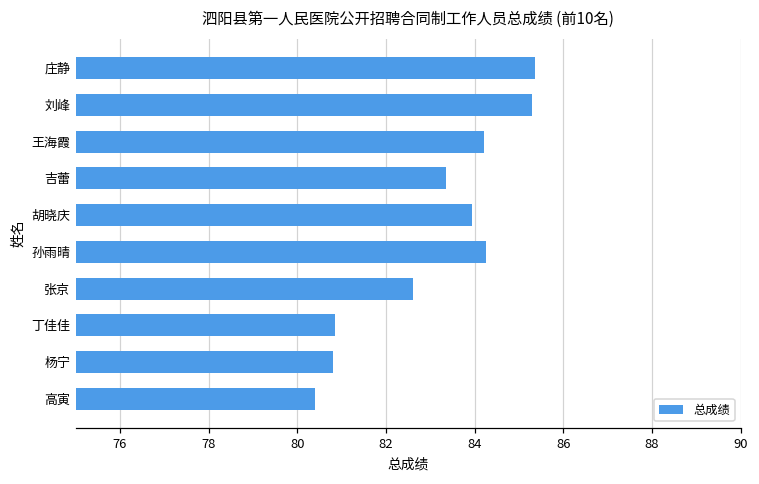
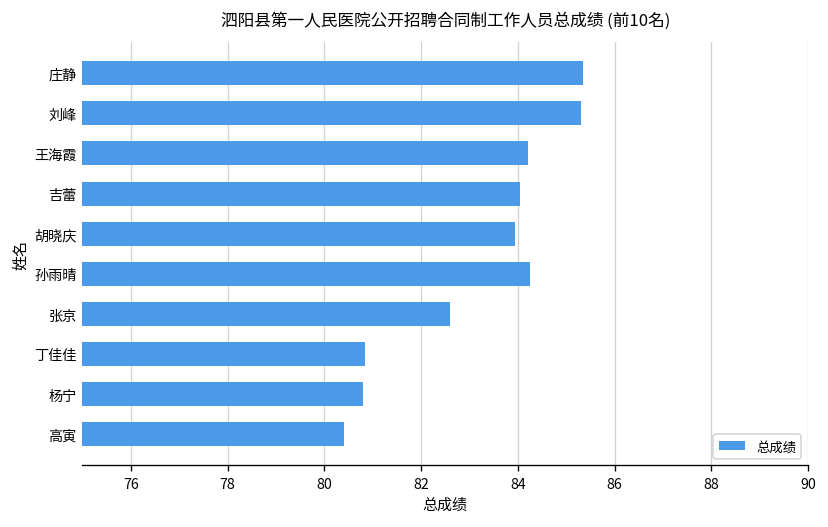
吉蕾: 83.4 -> 84.1
